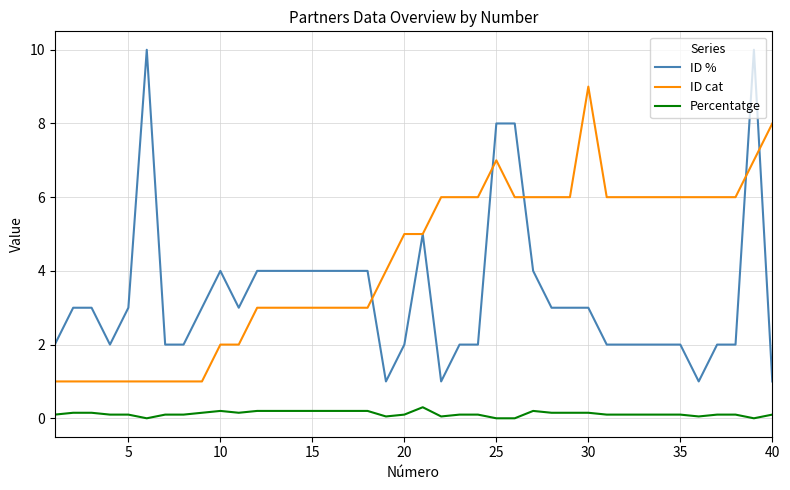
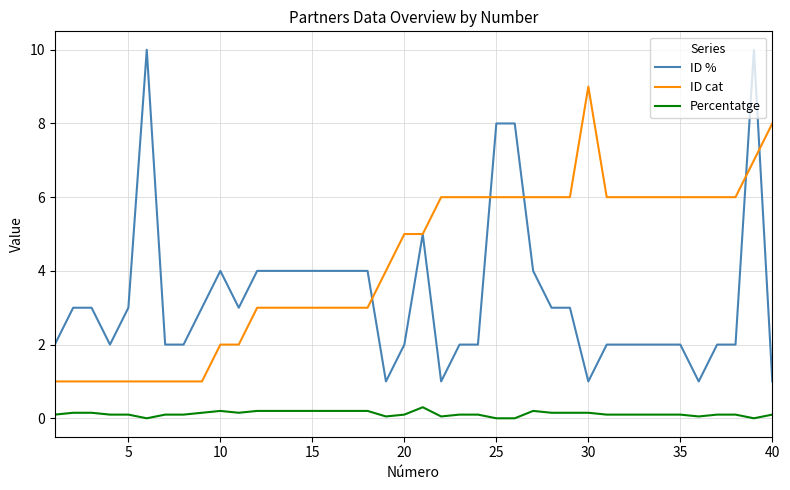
ID cat, 25: 7 -> 6
ID %, 30: 3 -> 1
